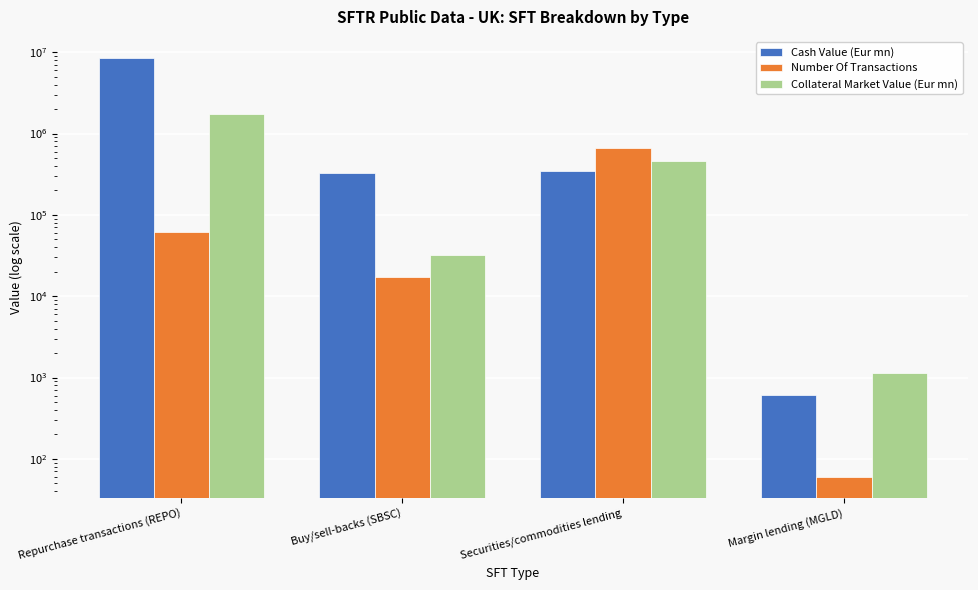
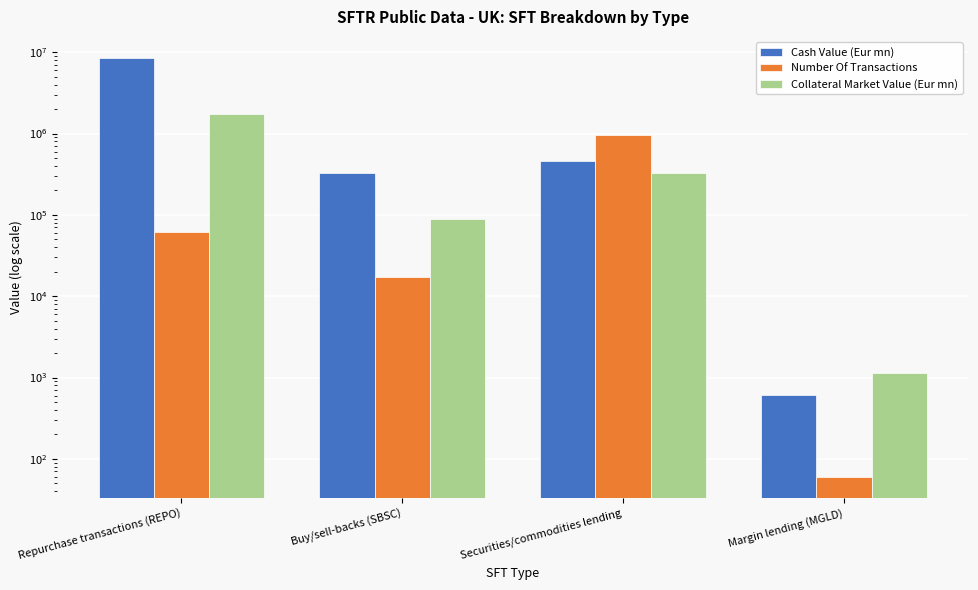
Collateral Market Value (Eur mn), Buy/sell-backs (SBSC): 32000 -> 90000
Cash Value (Eur mn), Securities/commodities lending: 350000 -> 500000
Number Of Transactions, Securities/commodities lending: 700000 -> 1000000
Collateral Market Value (Eur mn), Securities/commodities lending: 500000 -> 330000
